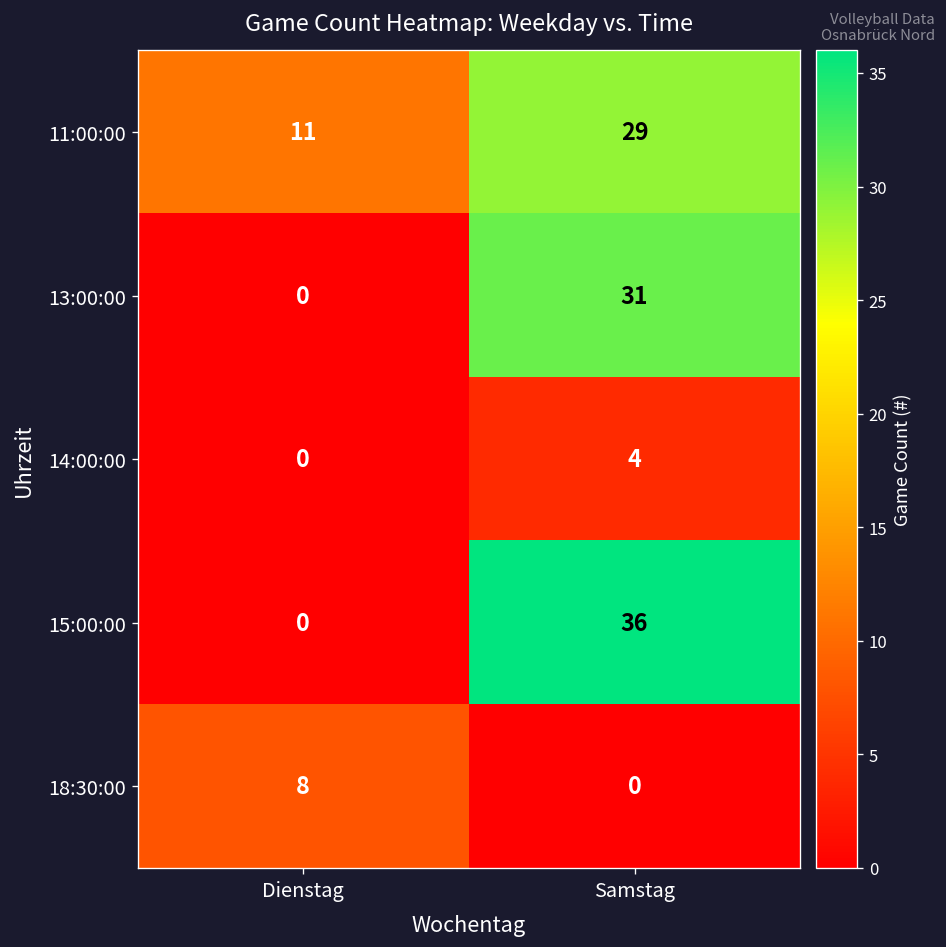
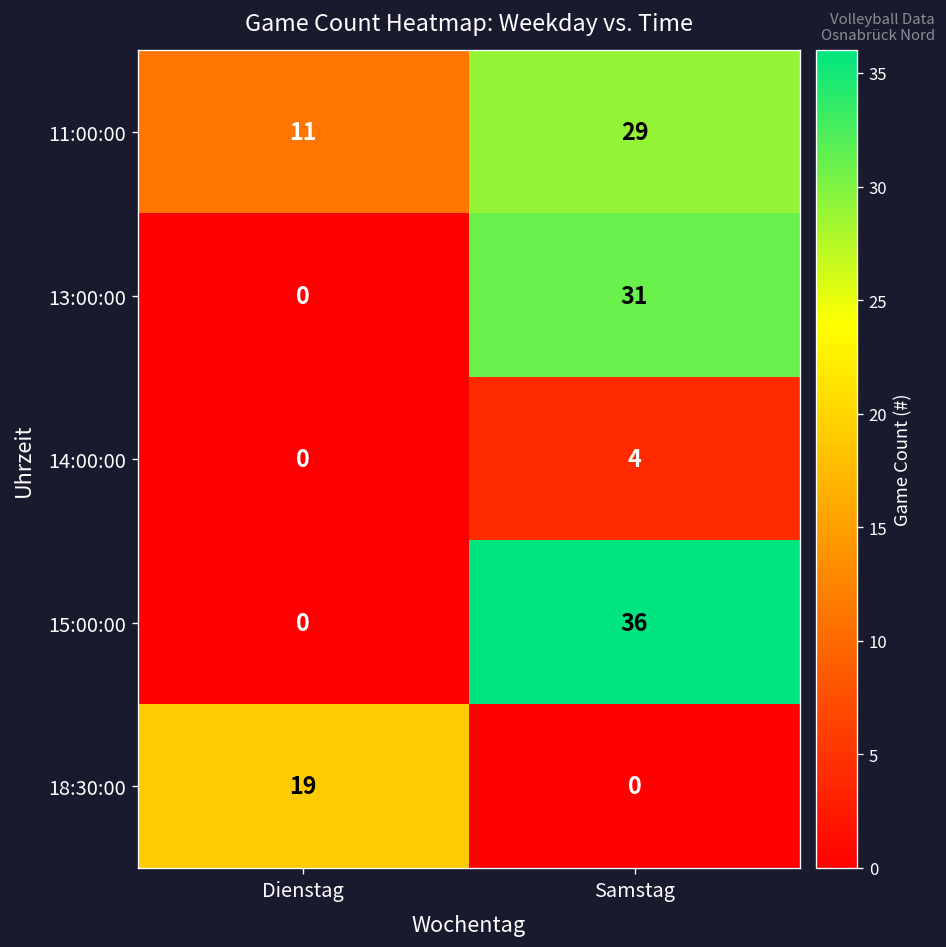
18:30:00, Dienstag: 8 -> 19
